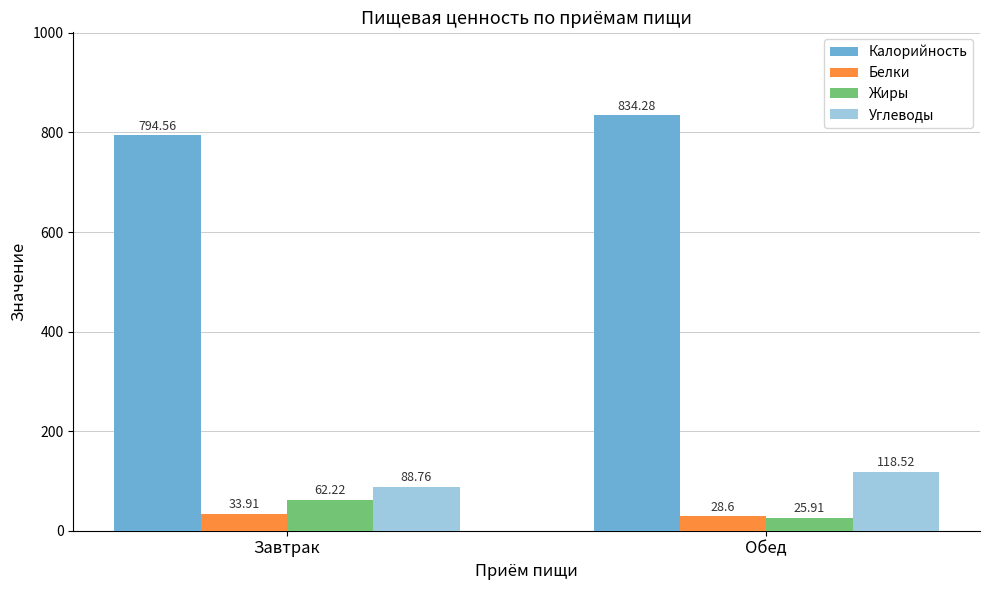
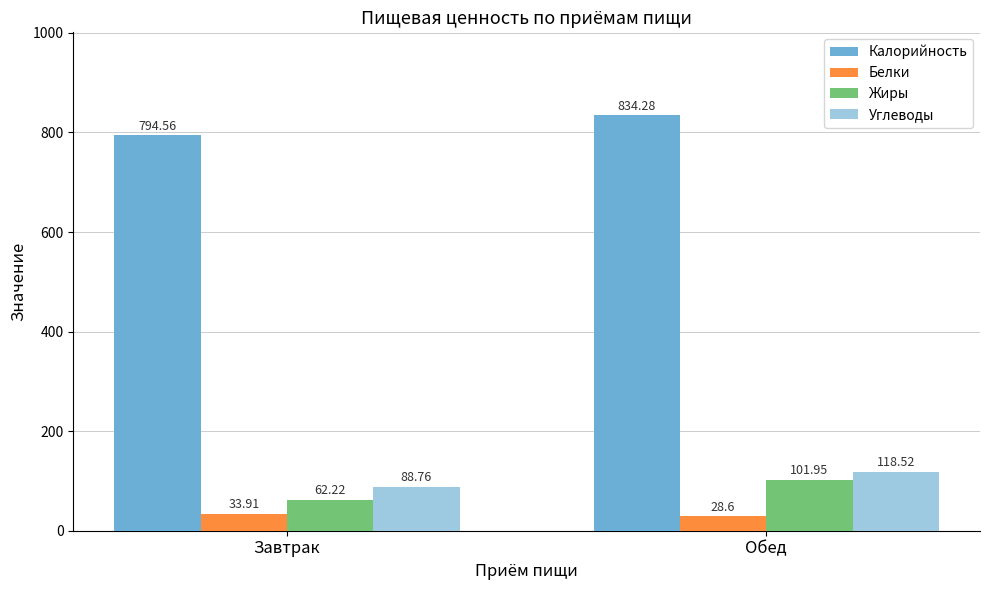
Жиры, Обед: 25.91 -> 101.95
